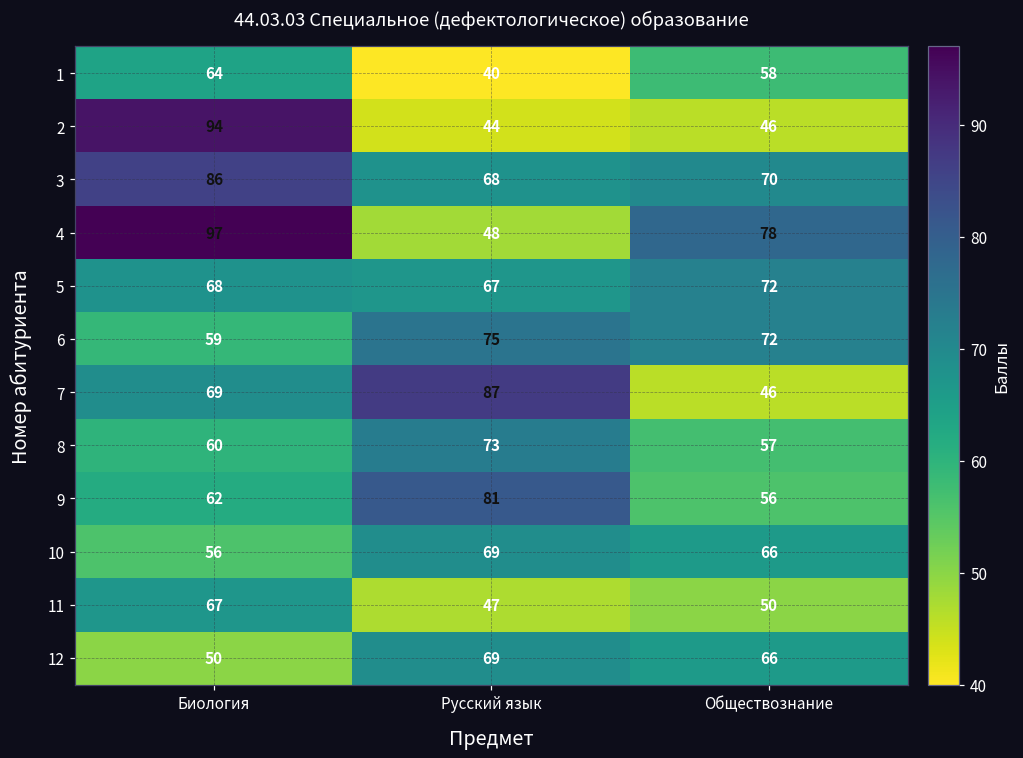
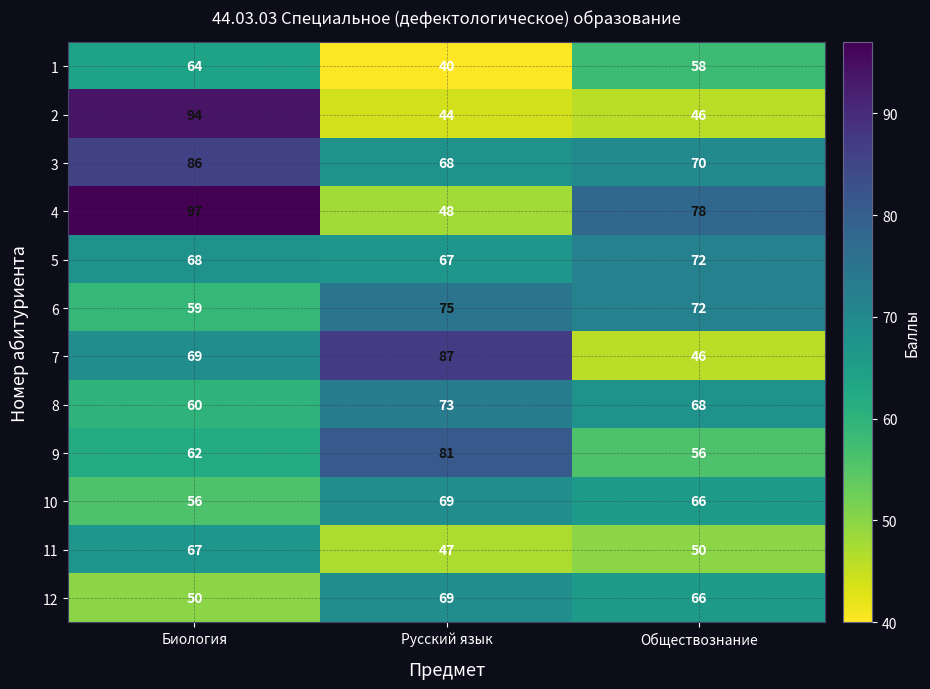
8, Обществознание: 57 -> 68
